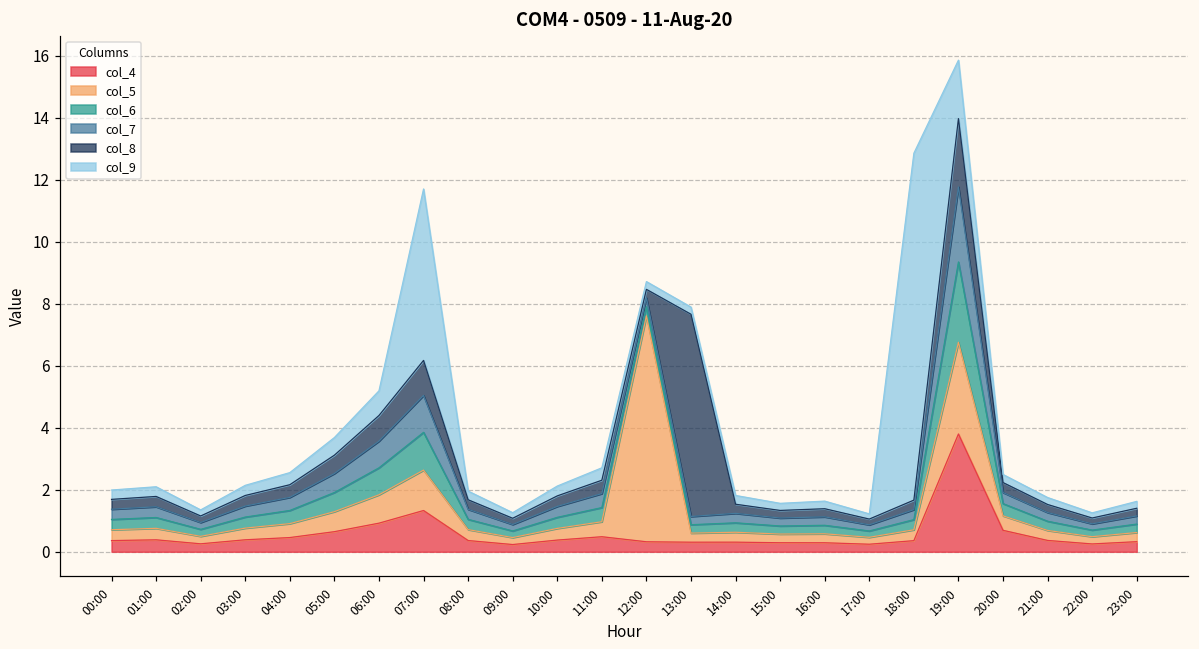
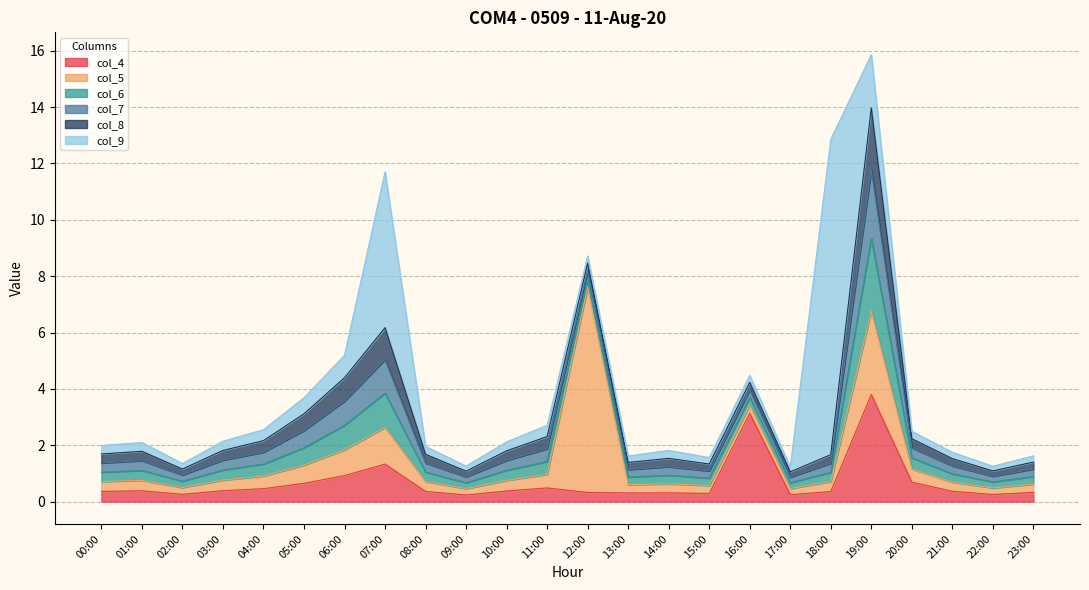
col_8, 13:00: 6.5 -> 0.3
col_4, 16:00: 0.3 -> 3.1
